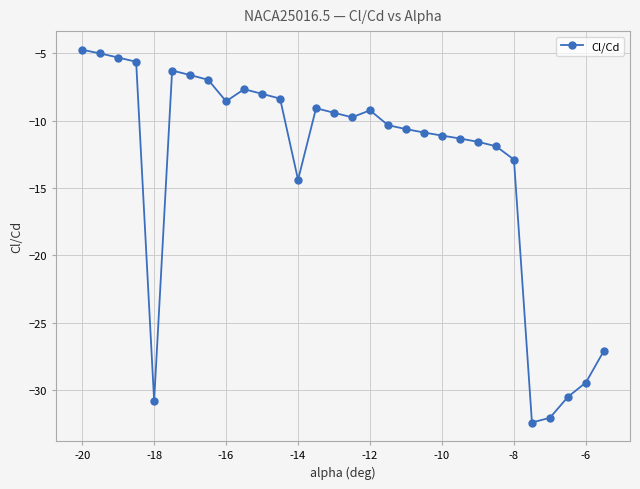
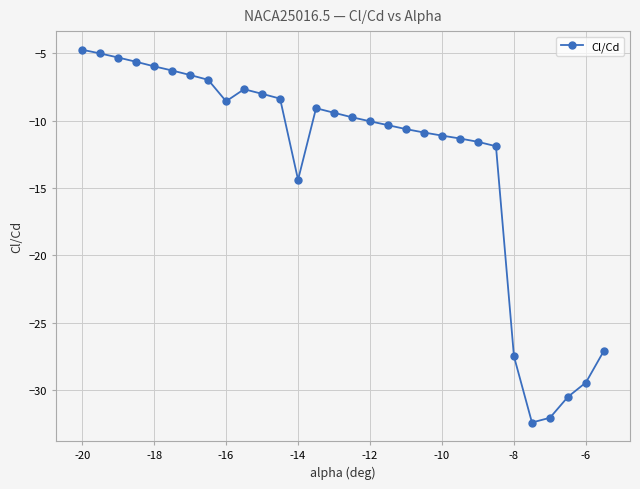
-18: -30.8 -> -6.0
-12: -9.2 -> -10.1
-8: -12.9 -> -27.5
